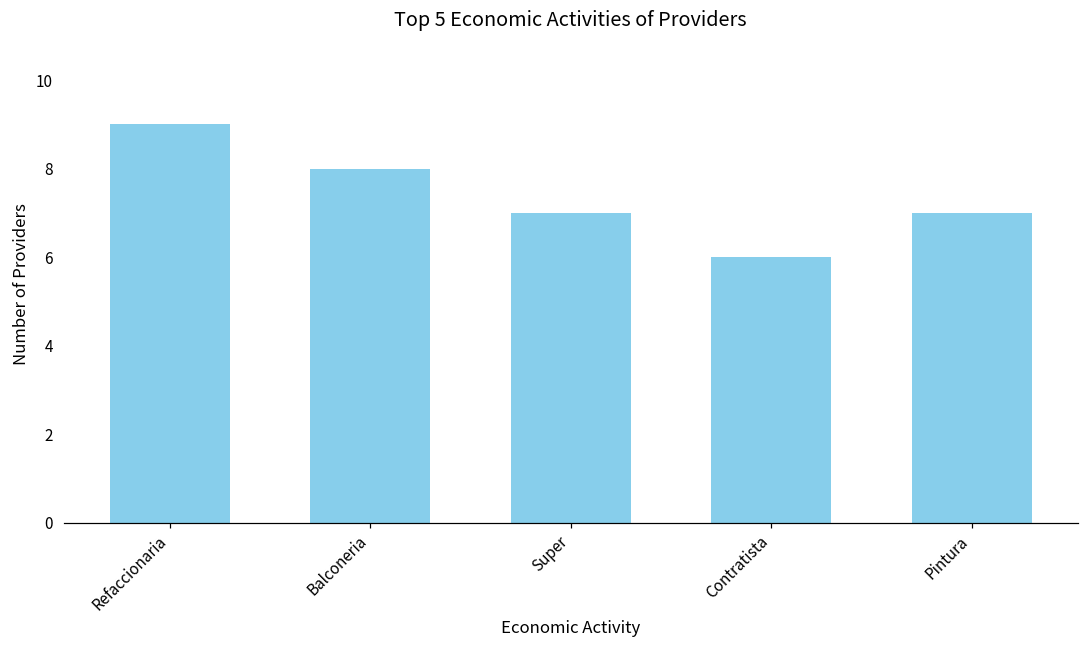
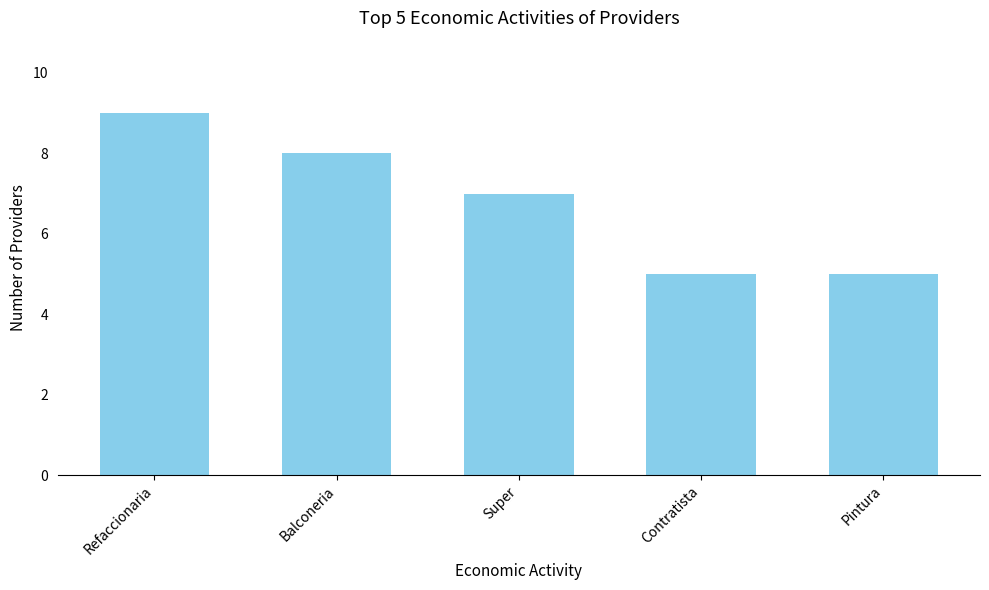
Contratista: 6 -> 5
Pintura: 7 -> 5
